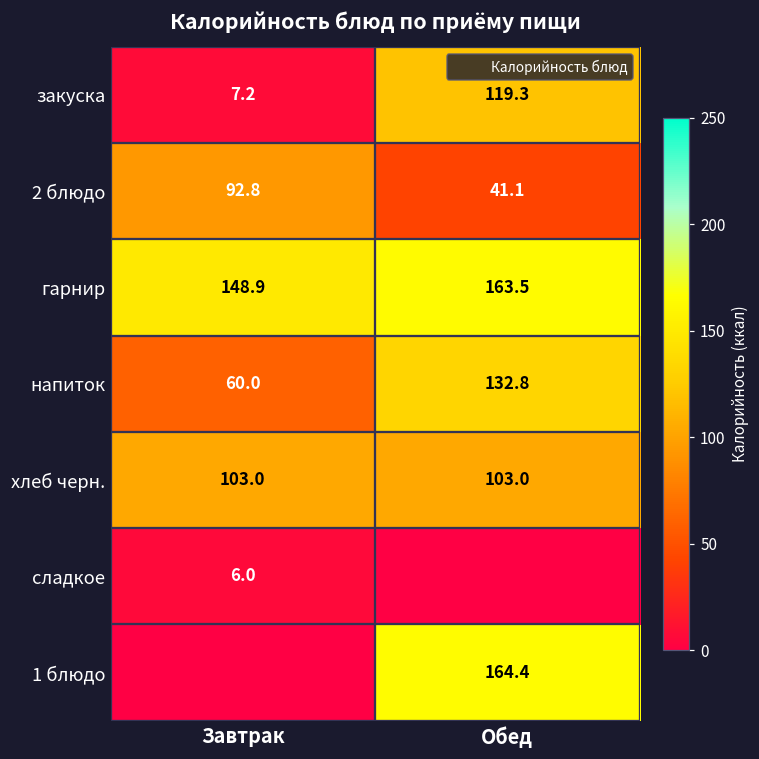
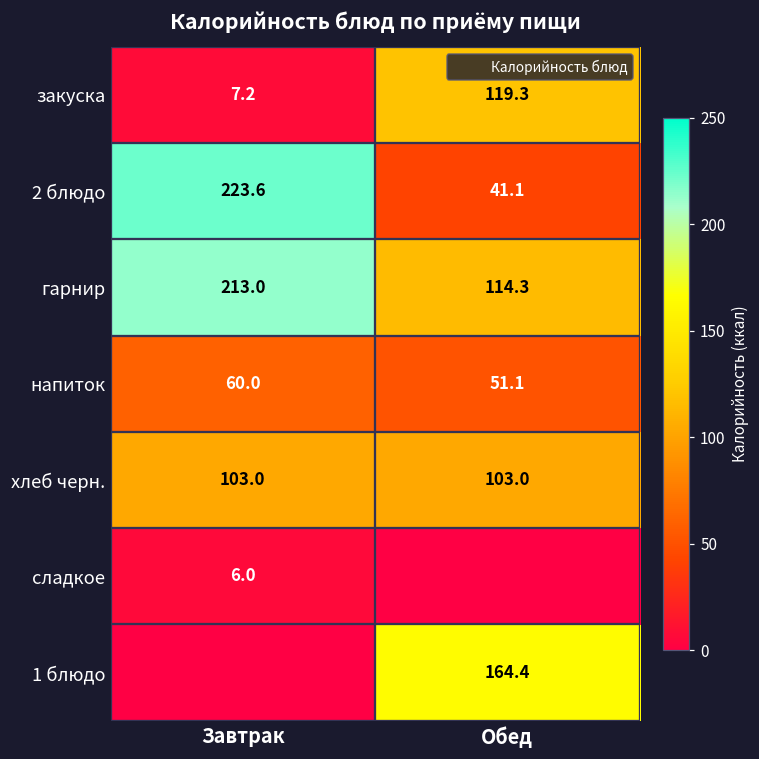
2 блюдо, Завтрак: 92.8 -> 223.6
гарнир, Завтрак: 148.9 -> 213.0
гарнир, Обед: 163.5 -> 114.3
напиток, Обед: 132.8 -> 51.1
